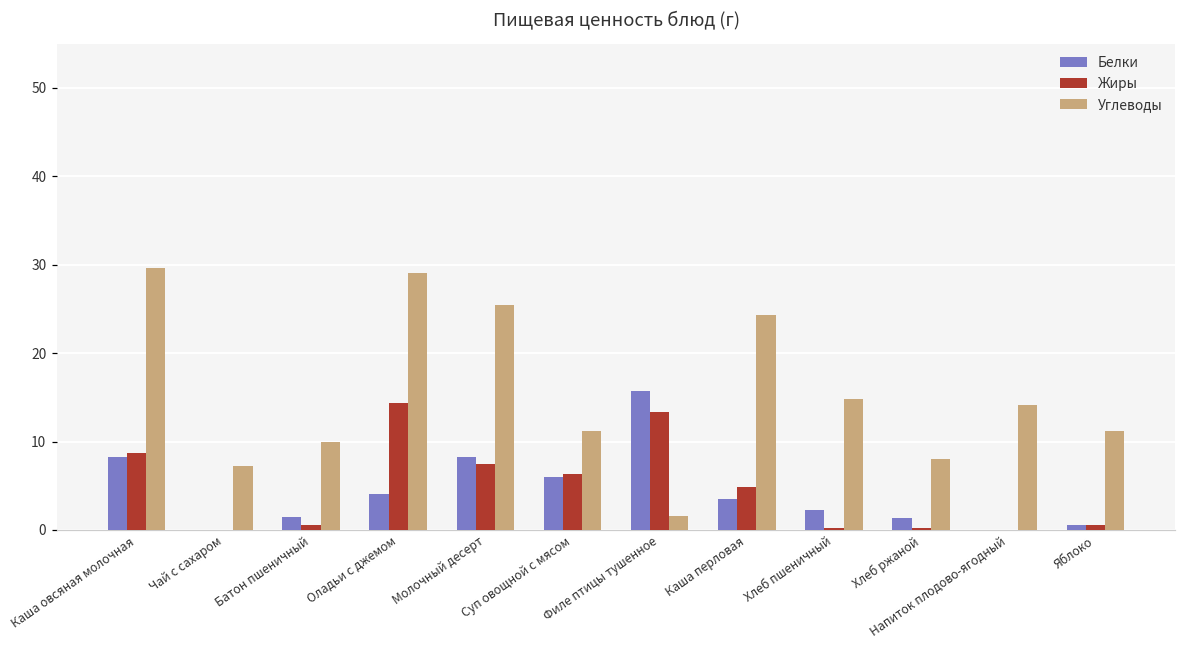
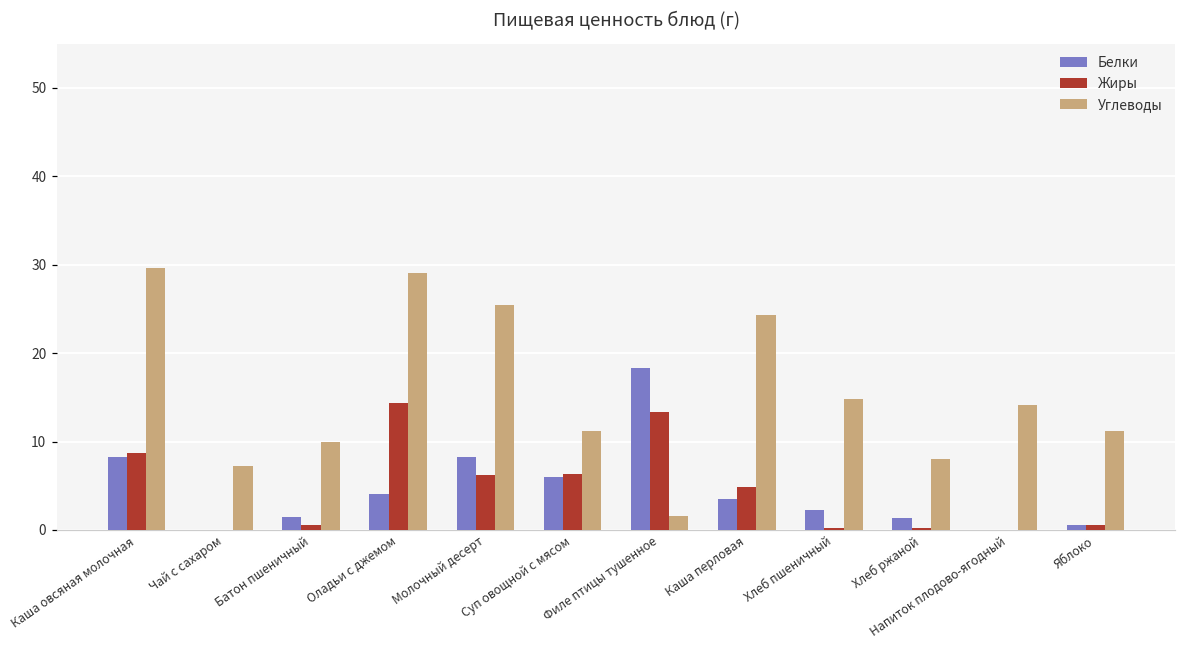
Жиры, Молочный десерт: 7 -> 6
Белки, Филе птицы тушенное: 16 -> 18
